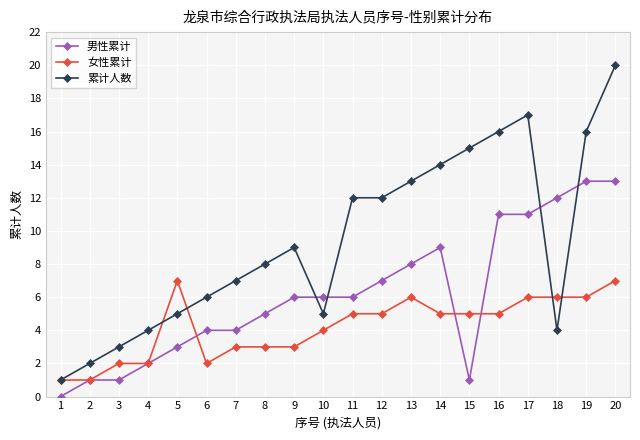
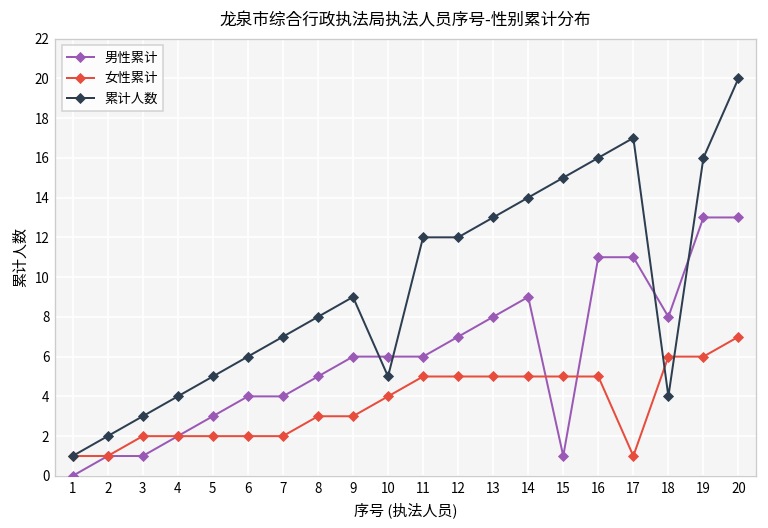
女性累计, 5: 7 -> 2
女性累计, 7: 3 -> 2
女性累计, 13: 6 -> 5
女性累计, 17: 6 -> 1
男性累计, 18: 12 -> 8
